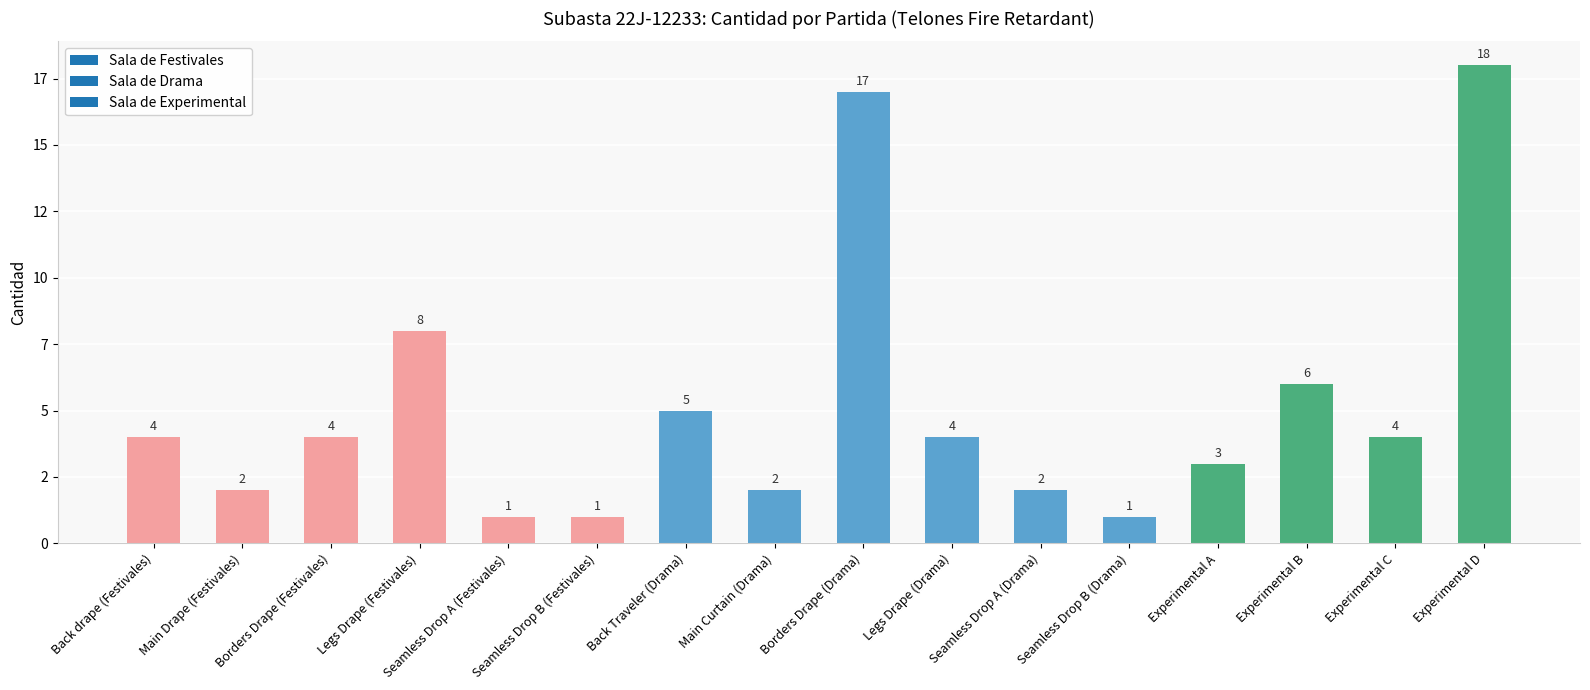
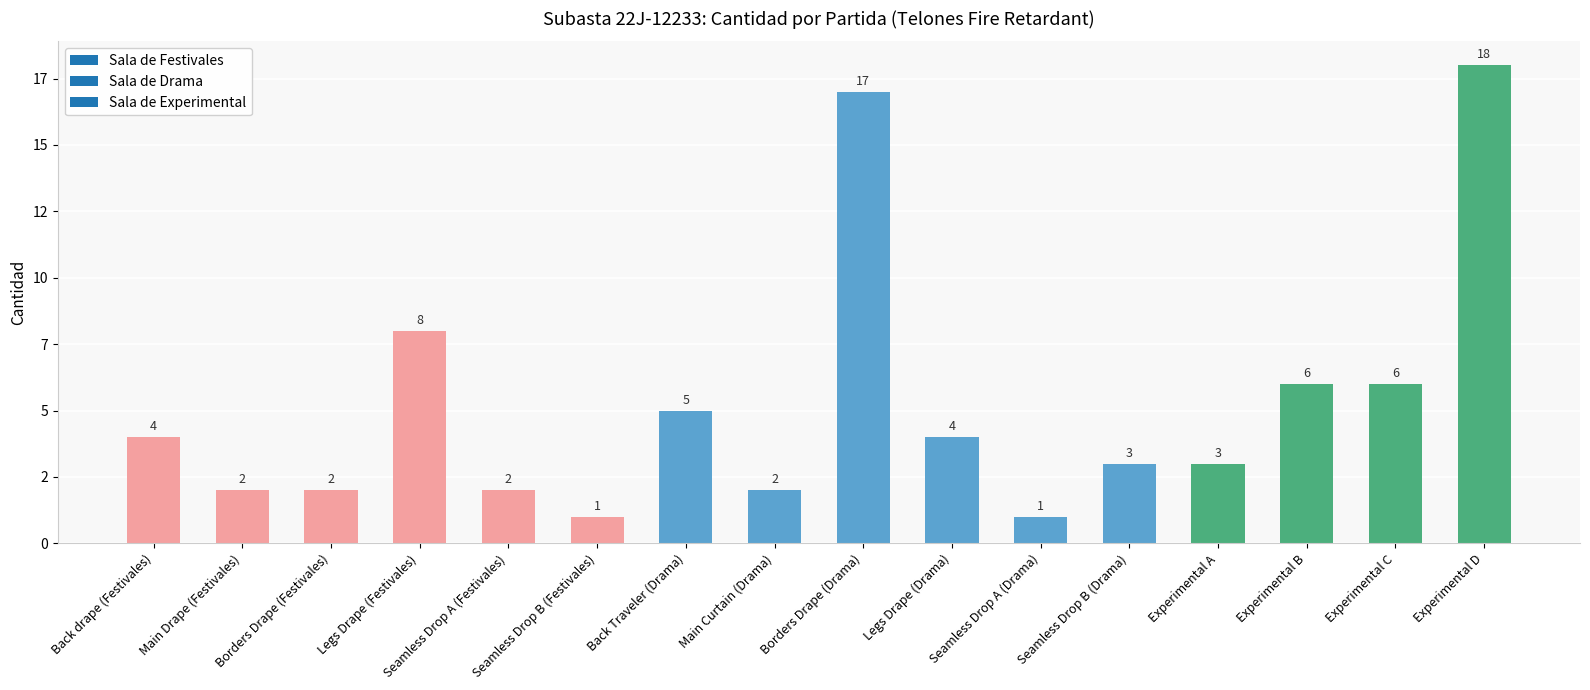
Borders Drape (Festivales): 4 -> 2
Seamless Drop A (Festivales): 1 -> 2
Seamless Drop A (Drama): 2 -> 1
Seamless Drop B (Drama): 1 -> 3
Experimental C: 4 -> 6
